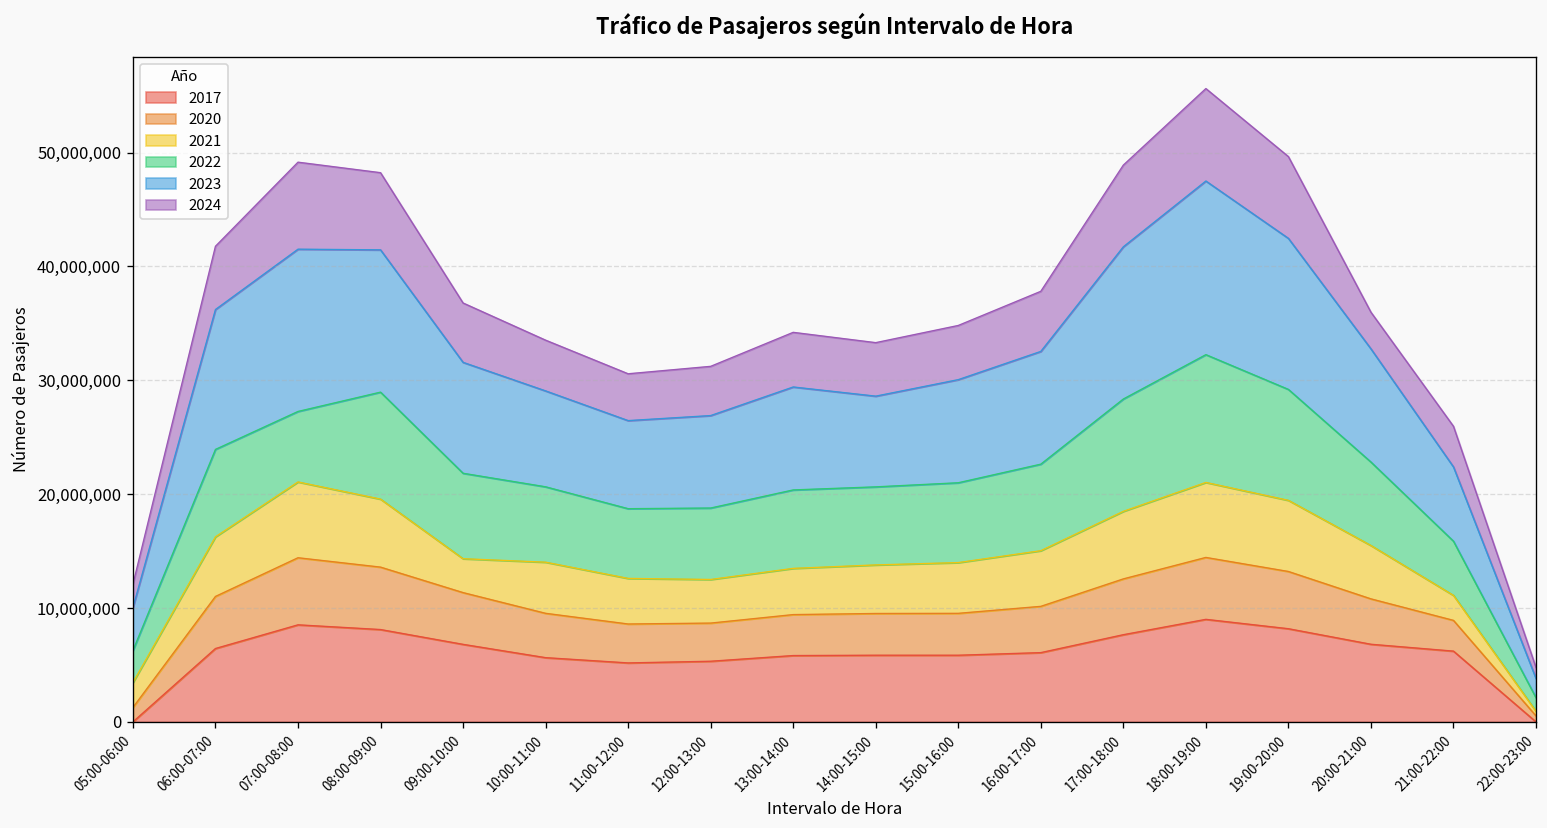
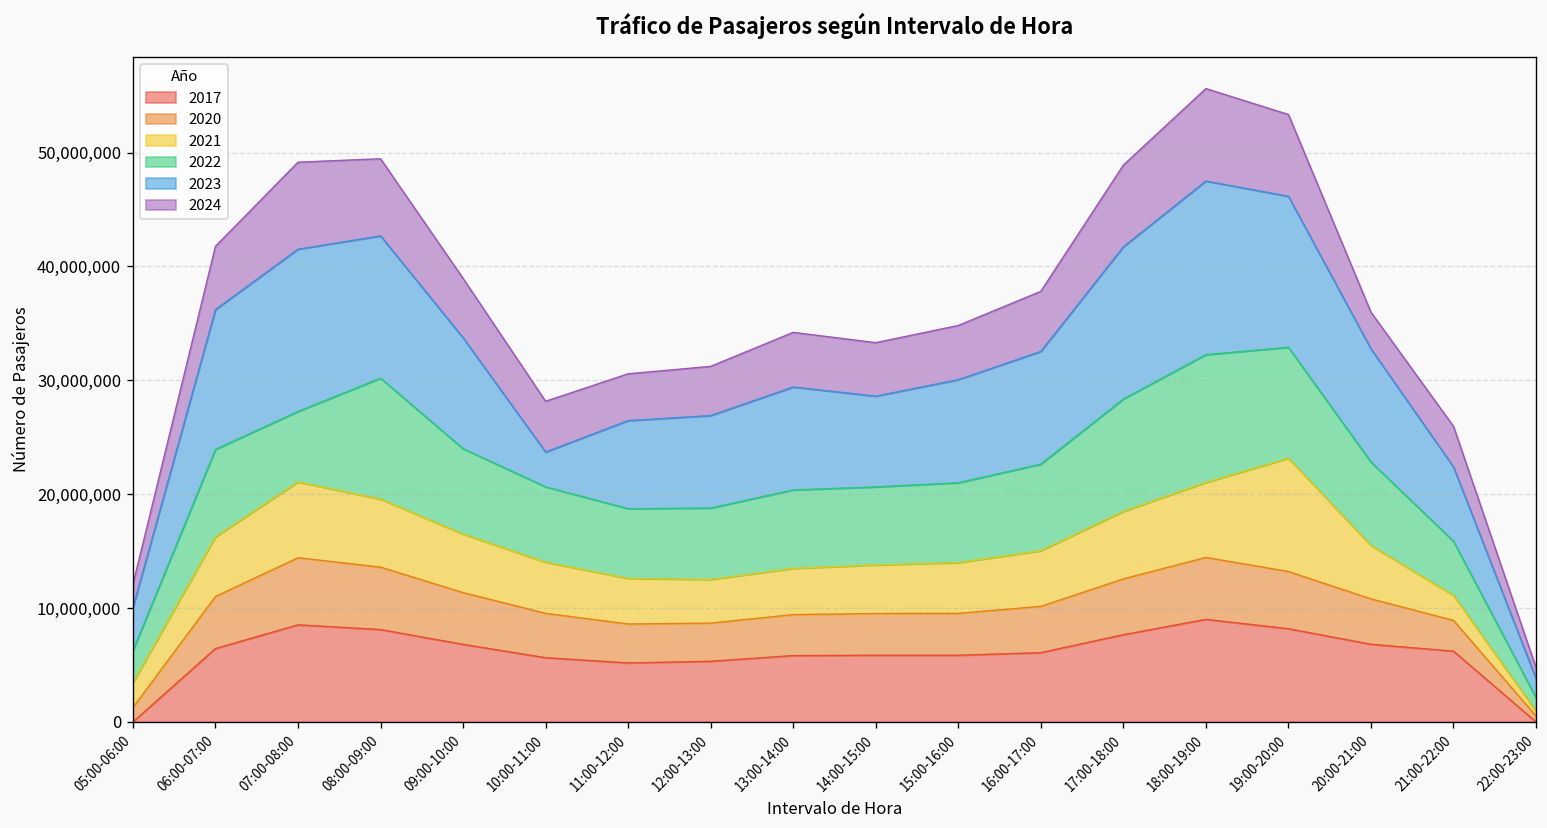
2022, 08:00-09:00: 9,000,000 -> 11,000,000
2021, 09:00-10:00: 3,000,000 -> 5,000,000
2023, 10:00-11:00: 8,000,000 -> 3,000,000
2021, 19:00-20:00: 6,000,000 -> 10,000,000
